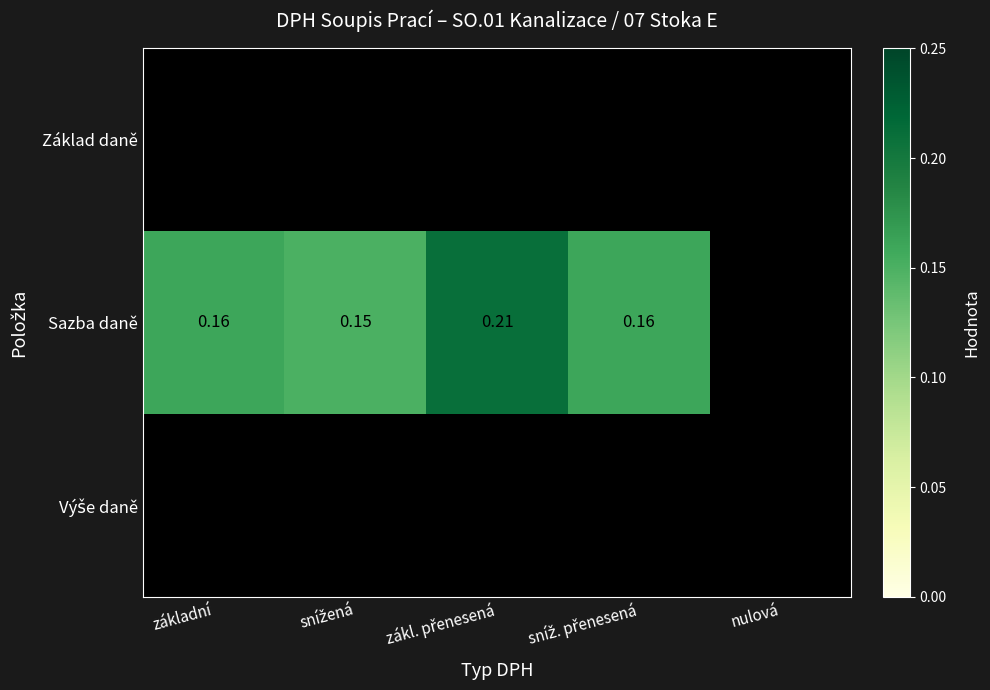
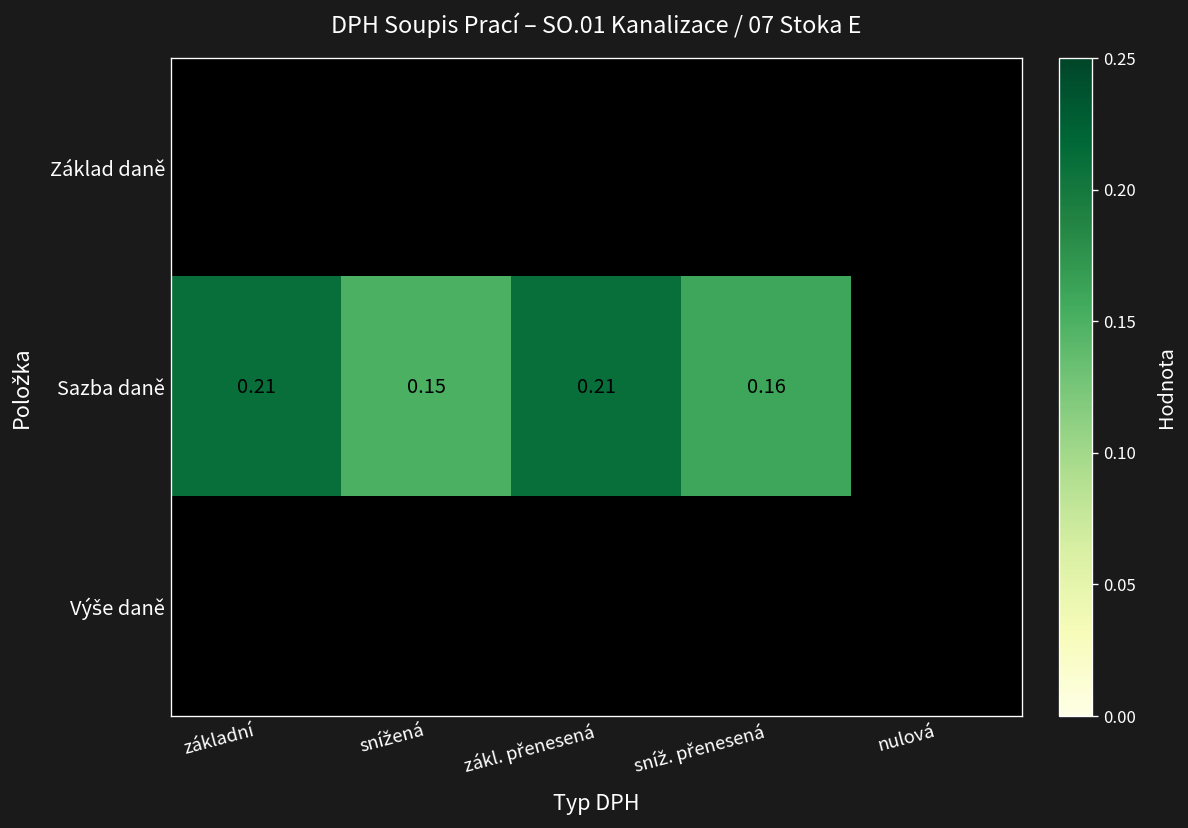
Sazba daně, základní: 0.16 -> 0.21
